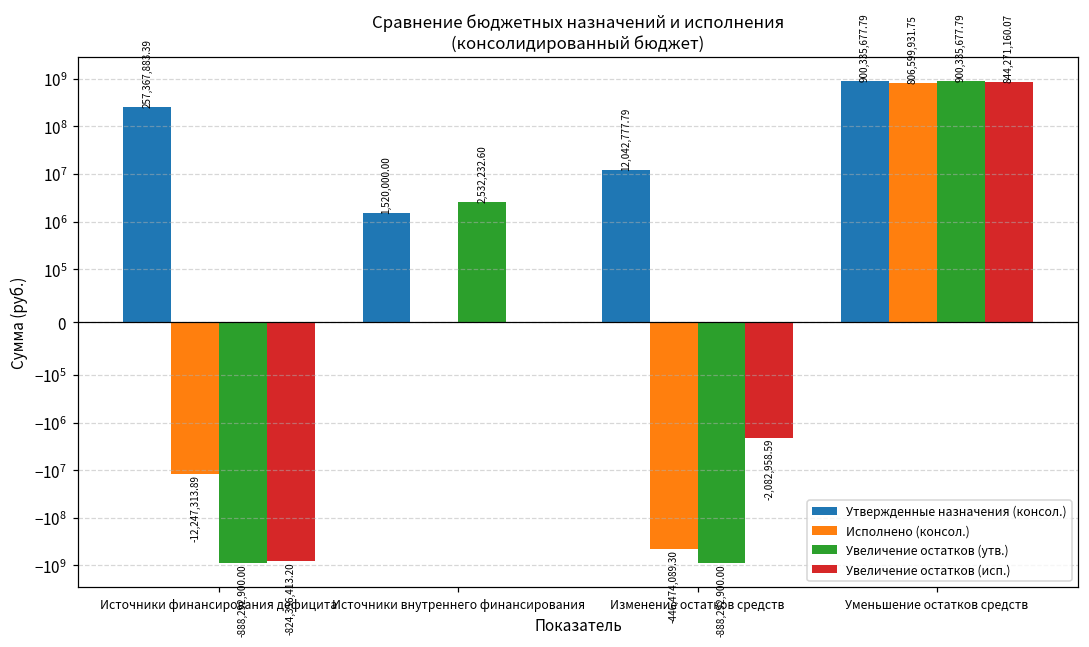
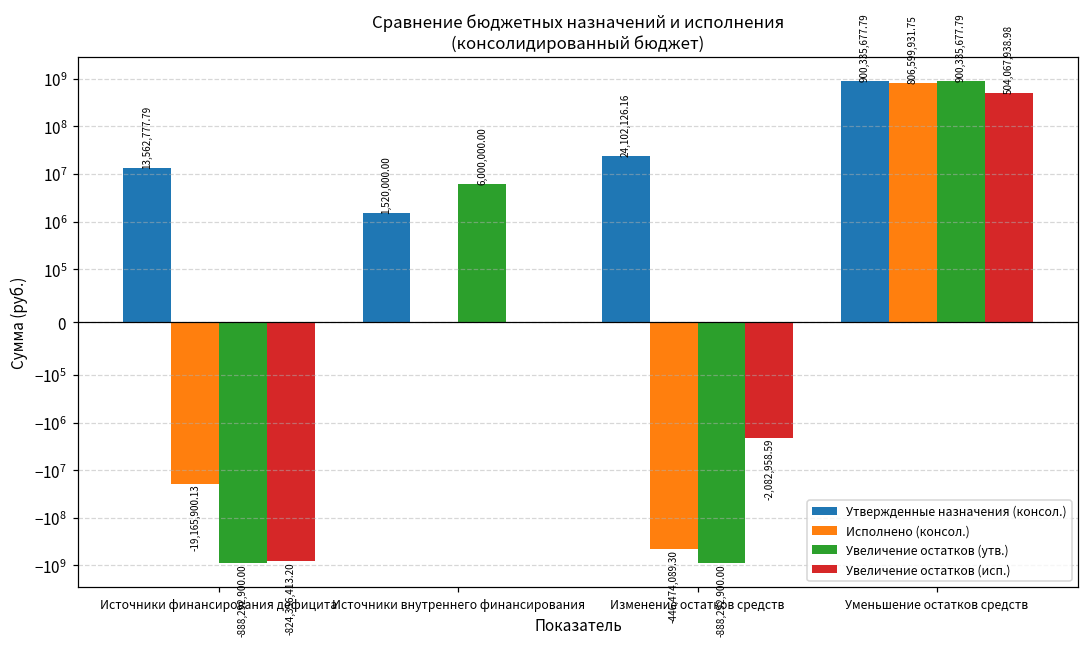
Утвержденные назначения (консол.), Источники финансирования дефицита: 257,367,883.39 -> 13,562,777.79
Исполнено (консол.), Источники финансирования дефицита: -12,247,313.89 -> -19,165,900.13
Увеличение остатков (утв.), Источники внутреннего финансирования: 2,532,232.60 -> 6,000,000.00
Утвержденные назначения (консол.), Изменение остатков средств: 12,042,777.79 -> 24,102,126.16
Увеличение остатков (исп.), Уменьшение остатков средств: 844,271,160.07 -> 504,067,938.98
